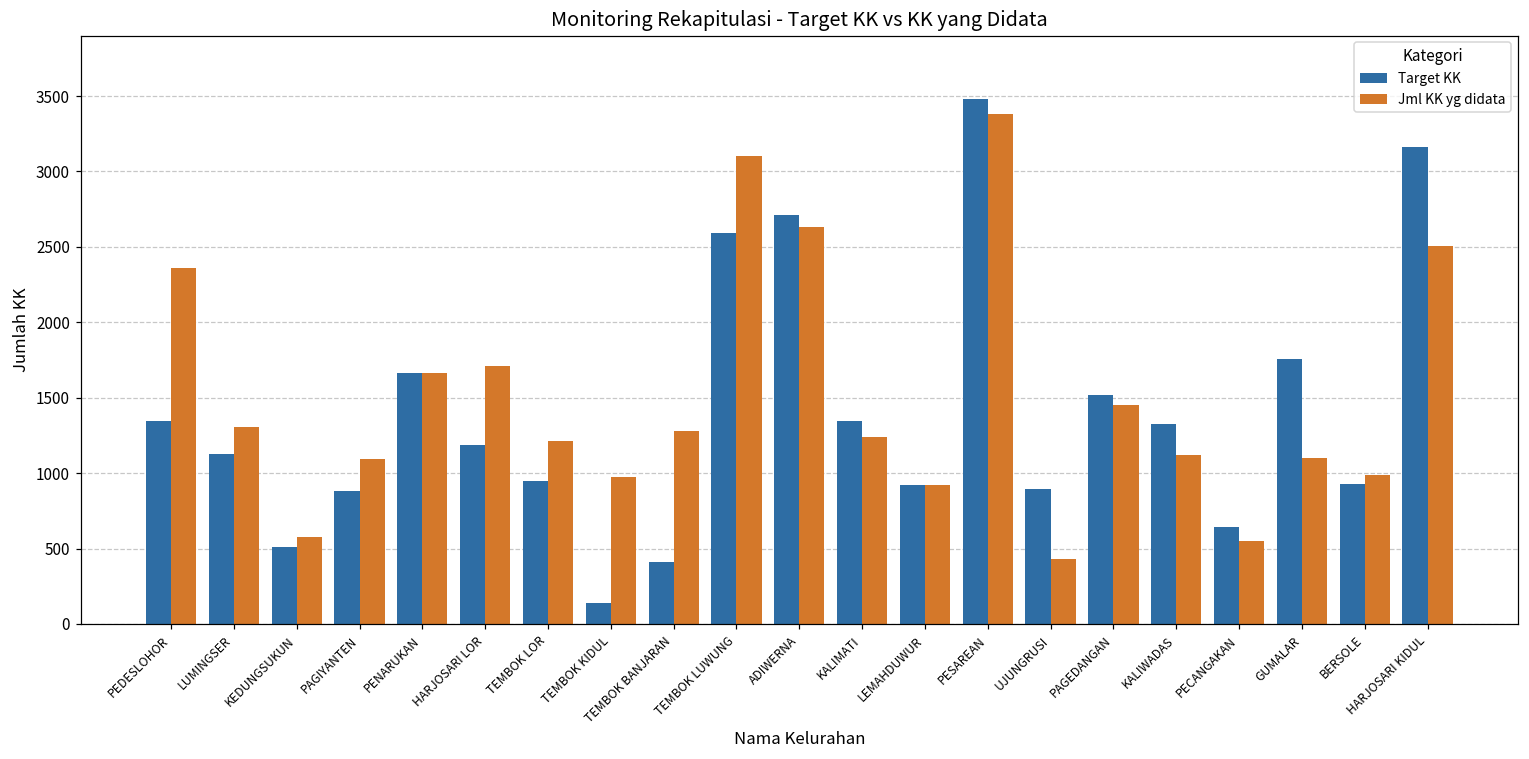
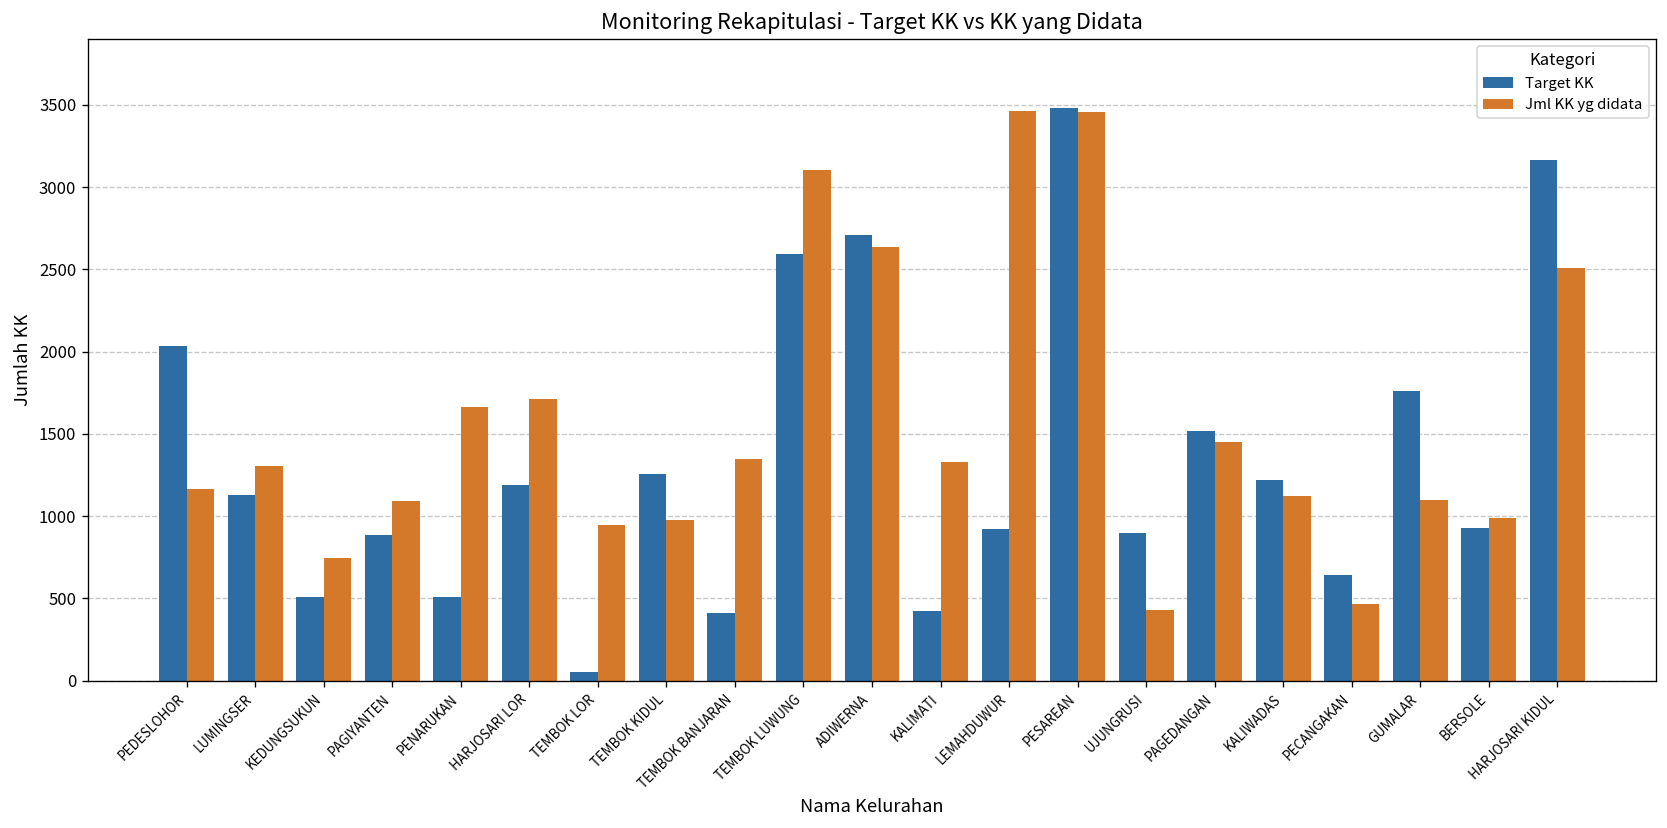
Target KK, PEDESLOHOR: 1350 -> 2030
Jml KK yg didata, PEDESLOHOR: 2360 -> 1170
Jml KK yg didata, KEDUNGSUKUN: 580 -> 740
Target KK, PENARUKAN: 1660 -> 510
Target KK, TEMBOK LOR: 950 -> 50
Jml KK yg didata, TEMBOK LOR: 1210 -> 950
Target KK, TEMBOK KIDUL: 140 -> 1250
Jml KK yg didata, TEMBOK BANJARAN: 1280 -> 1350
Target KK, KALIMATI: 1340 -> 430
Jml KK yg didata, KALIMATI: 1240 -> 1330
Jml KK yg didata, LEMAHDUWUR: 920 -> 3460
Jml KK yg didata, PESAREAN: 3380 -> 3450
Target KK, KALIWADAS: 1320 -> 1220
Jml KK yg didata, PECANGAKAN: 550 -> 460
